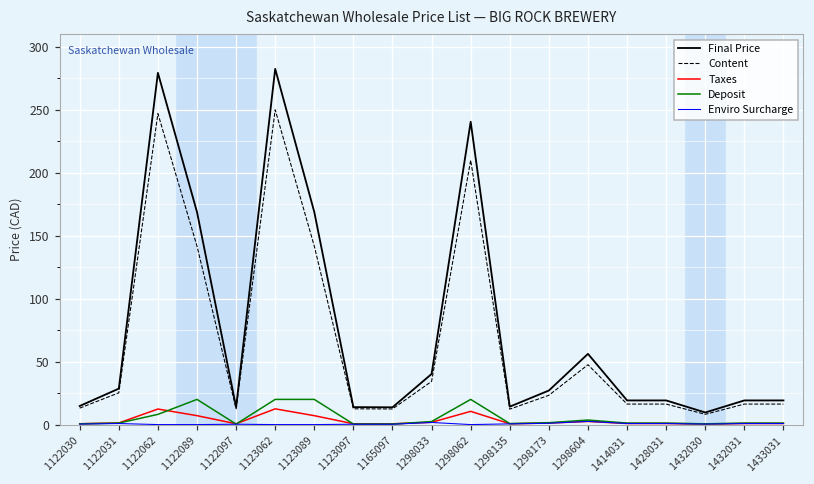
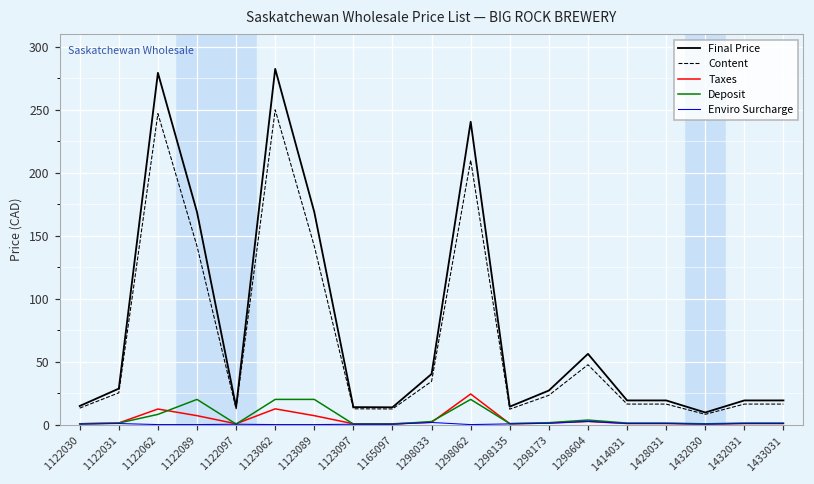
Taxes, 1298062: 11 -> 24
